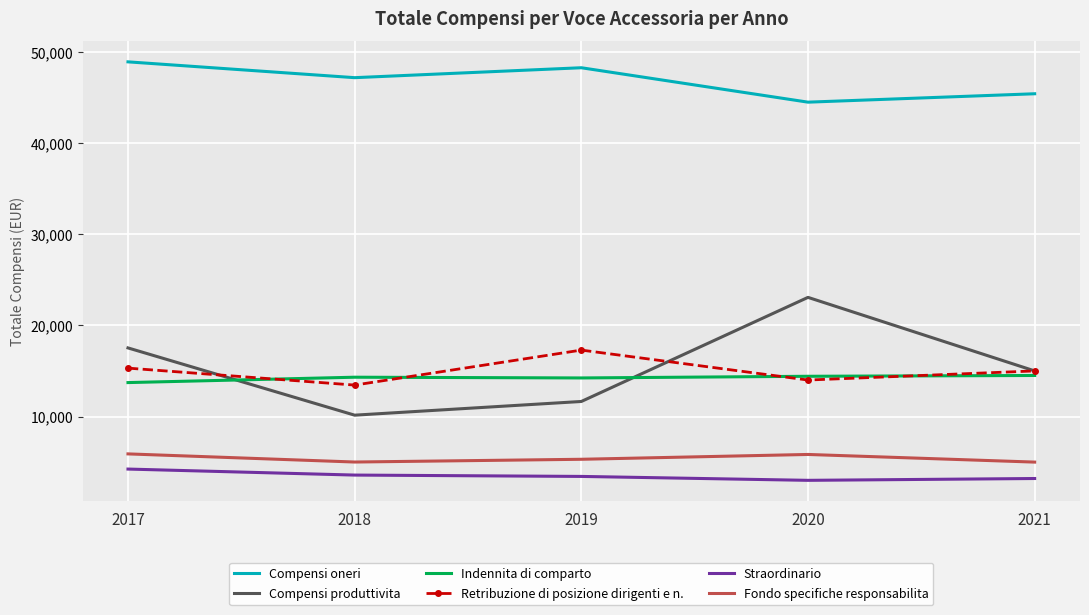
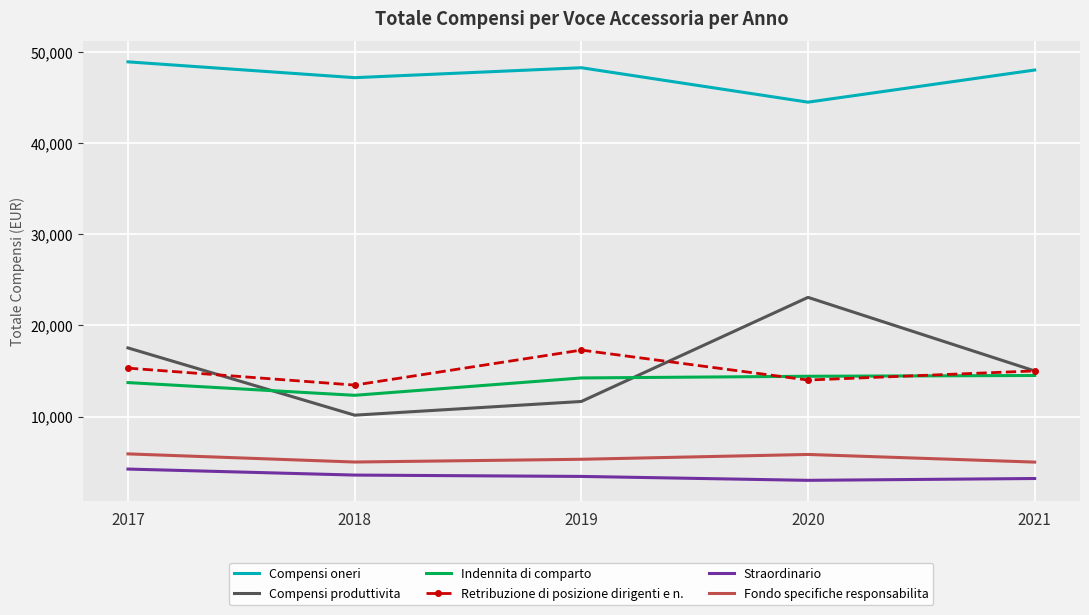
Indennita di comparto, 2018: 14,000 -> 12,000
Compensi oneri, 2021: 45,000 -> 48,000
